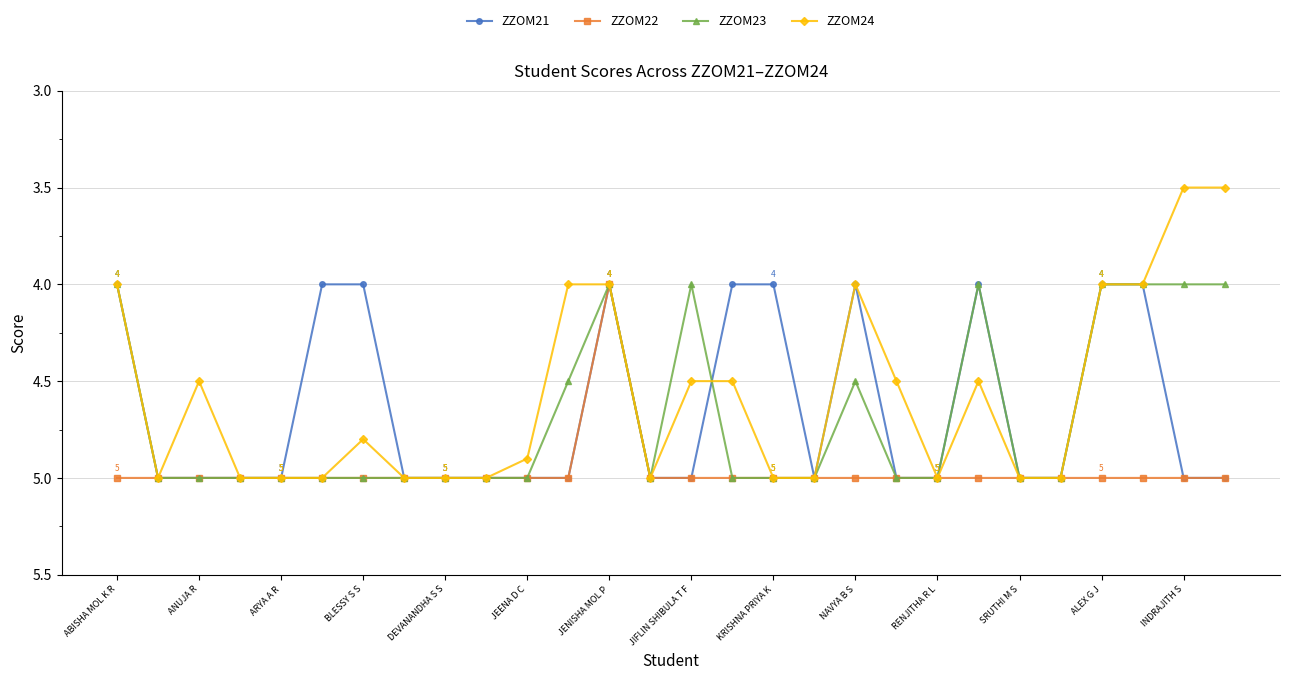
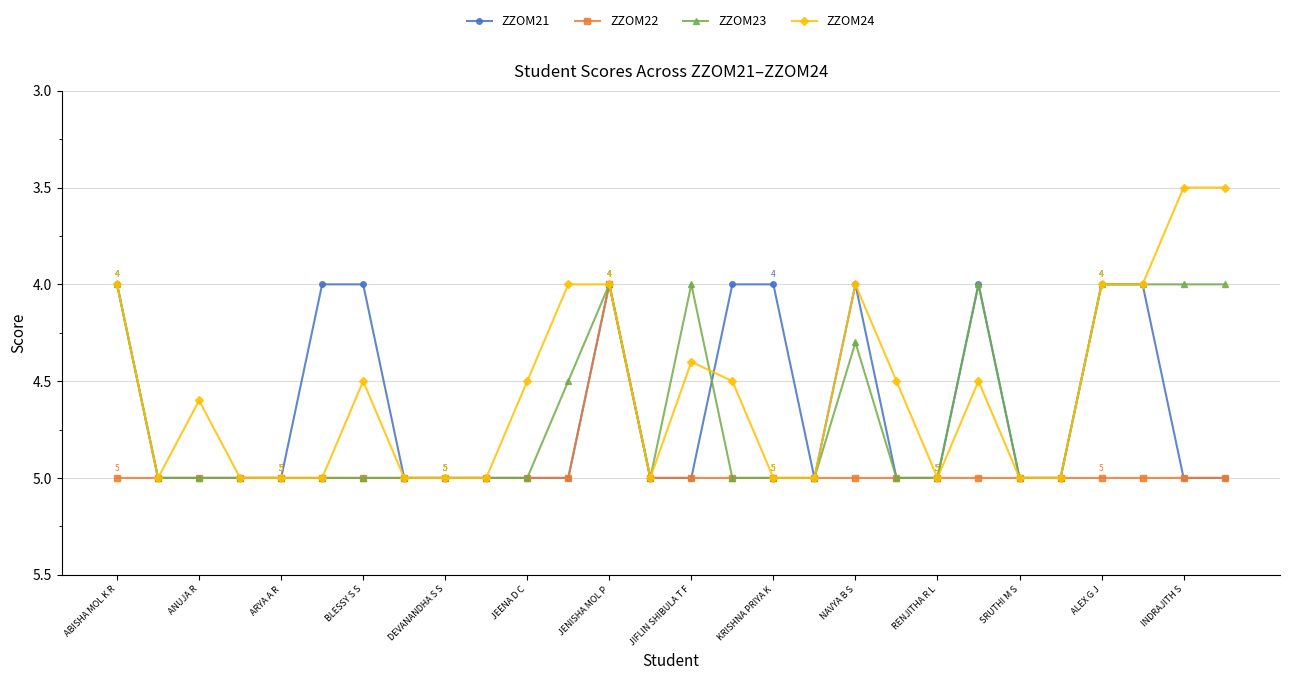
ZZOM24, ANUJA R: 4.5 -> 4.6
ZZOM24, BLESSY S S: 4.8 -> 4.5
ZZOM24, JEENA D C: 4.9 -> 4.5
ZZOM24, JIFLIN SHIBULA T F: 4.5 -> 4.4
ZZOM23, NAVYA B S: 4.5 -> 4.3
